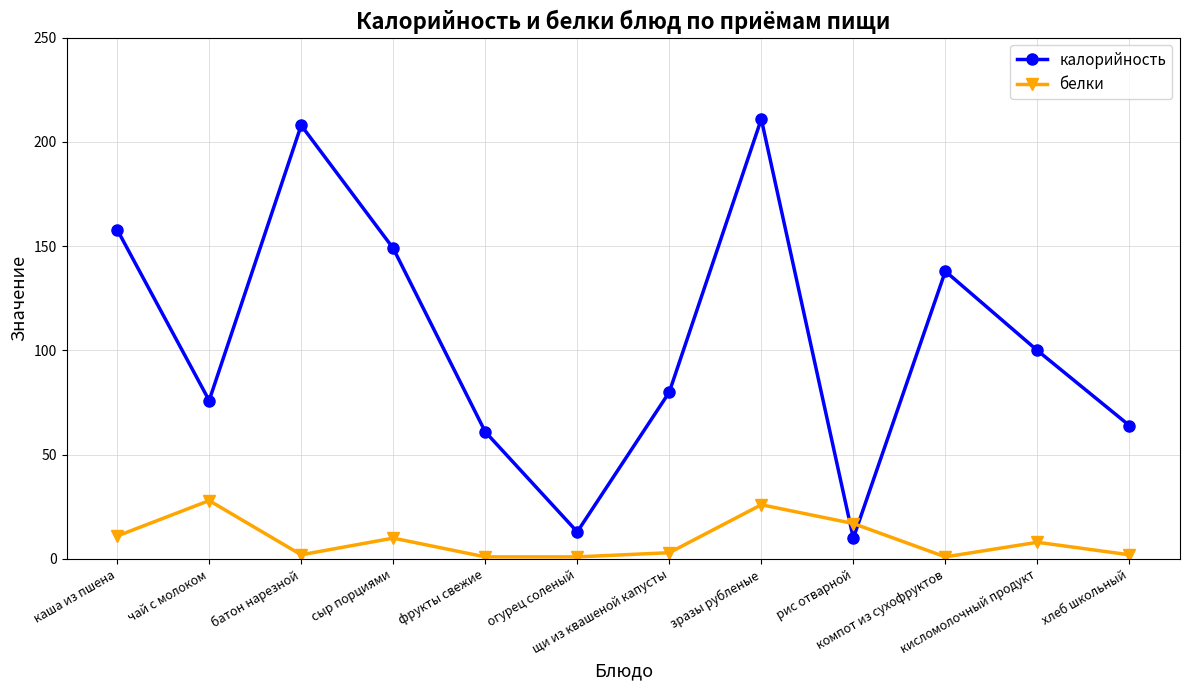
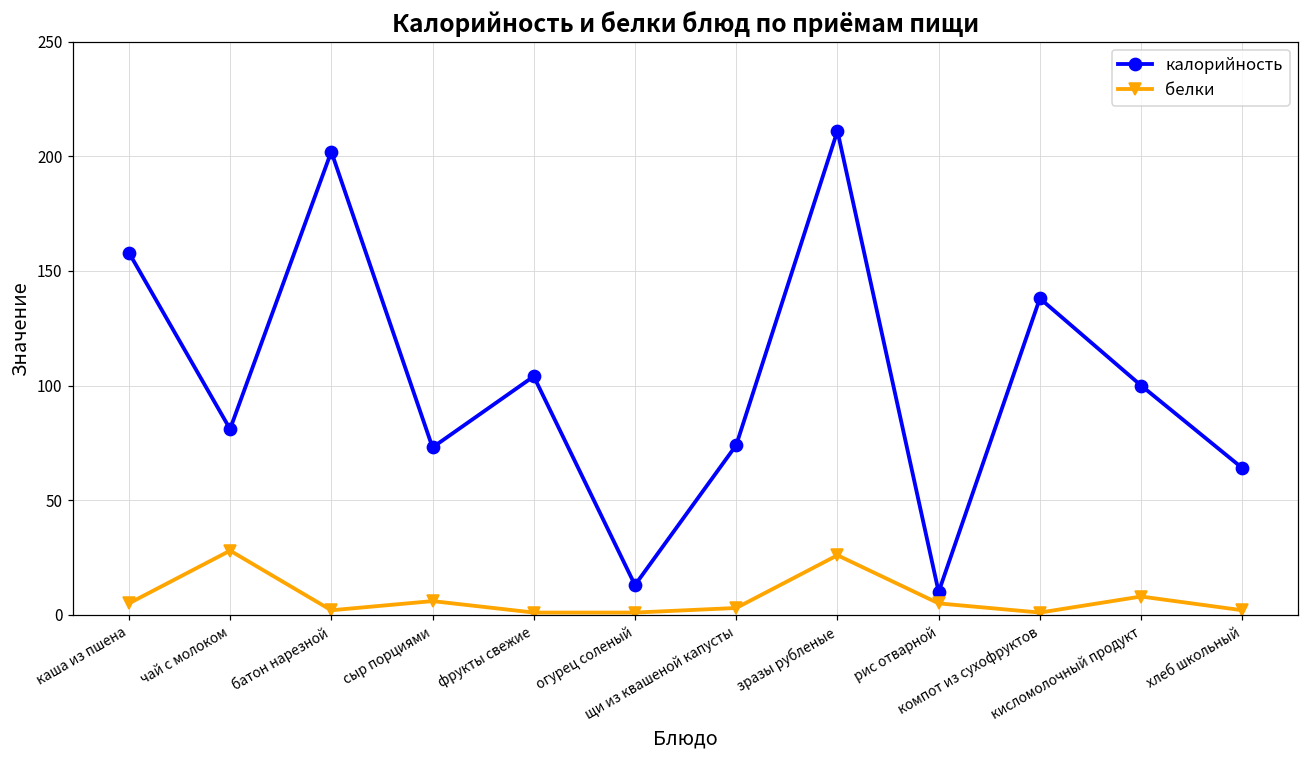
белки, каша из пшена: 11 -> 5
калорийность, чай с молоком: 76 -> 81
калорийность, батон нарезной: 208 -> 202
калорийность, сыр порциями: 149 -> 73
белки, сыр порциями: 10 -> 6
калорийность, фрукты свежие: 61 -> 104
калорийность, щи из квашеной капусты: 80 -> 74
белки, рис отварной: 17 -> 5
